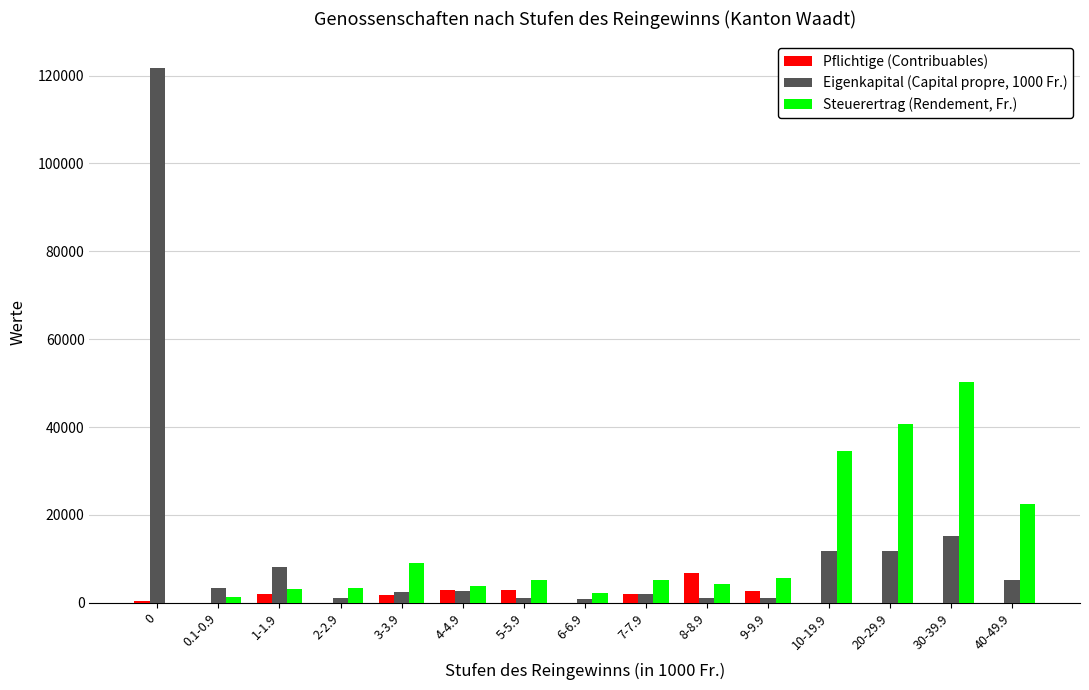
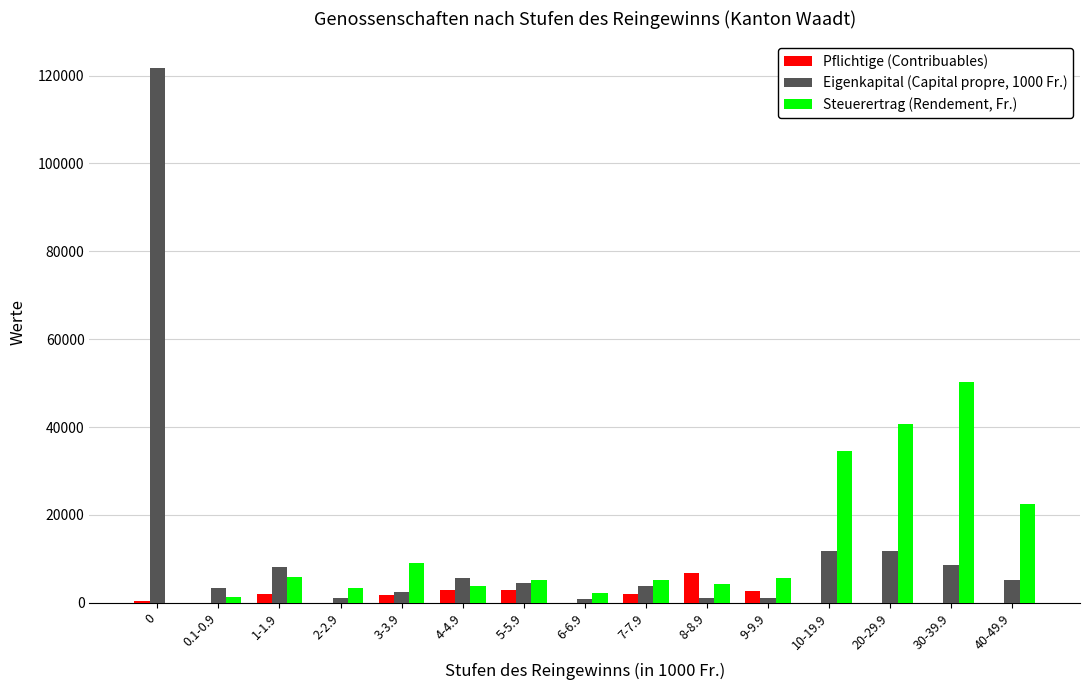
Steuerertrag (Rendement, Fr.), 1-1.9: 3000 -> 6000
Eigenkapital (Capital propre, 1000 Fr.), 4-4.9: 3000 -> 6000
Eigenkapital (Capital propre, 1000 Fr.), 5-5.9: 1000 -> 4000
Eigenkapital (Capital propre, 1000 Fr.), 7-7.9: 2000 -> 4000
Eigenkapital (Capital propre, 1000 Fr.), 30-39.9: 15000 -> 8000
